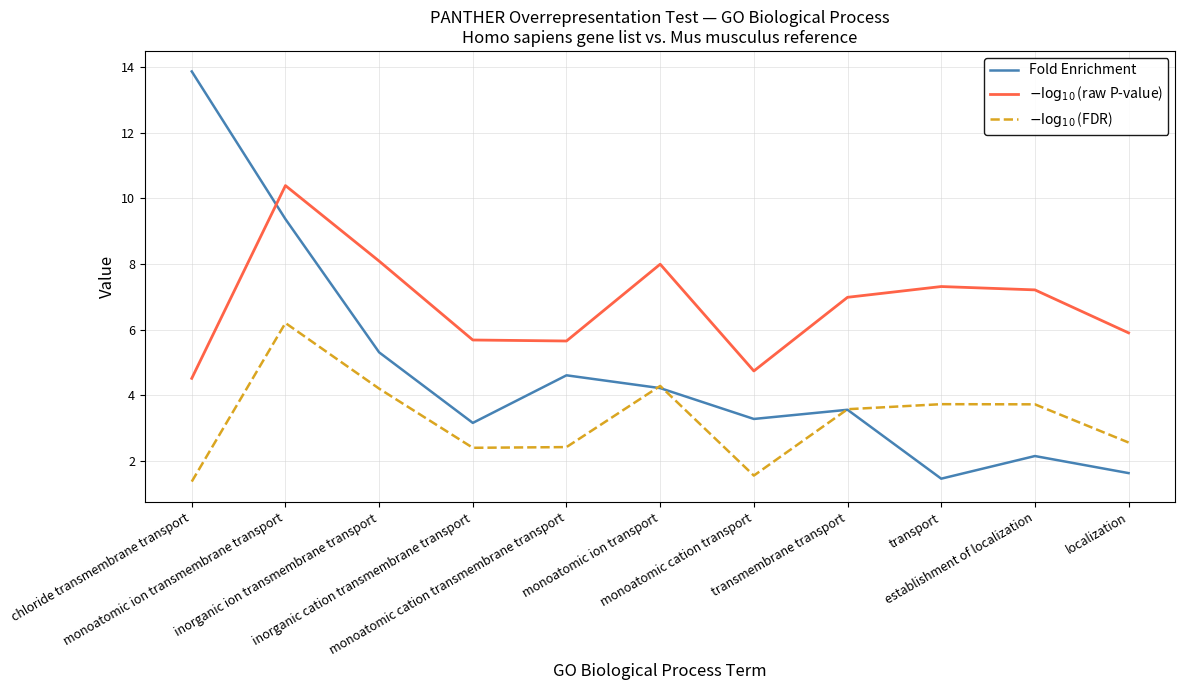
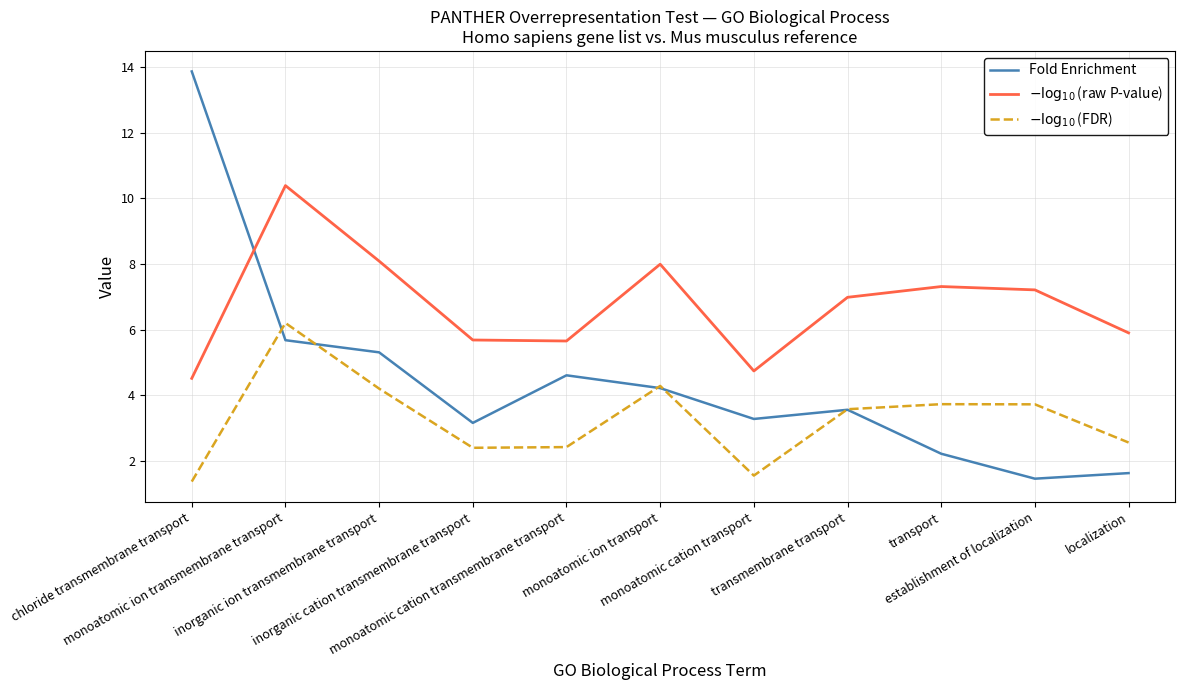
Fold Enrichment, monoatomic ion transmembrane transport: 9.4 -> 5.7
Fold Enrichment, transport: 1.5 -> 2.2
Fold Enrichment, establishment of localization: 2.2 -> 1.5
